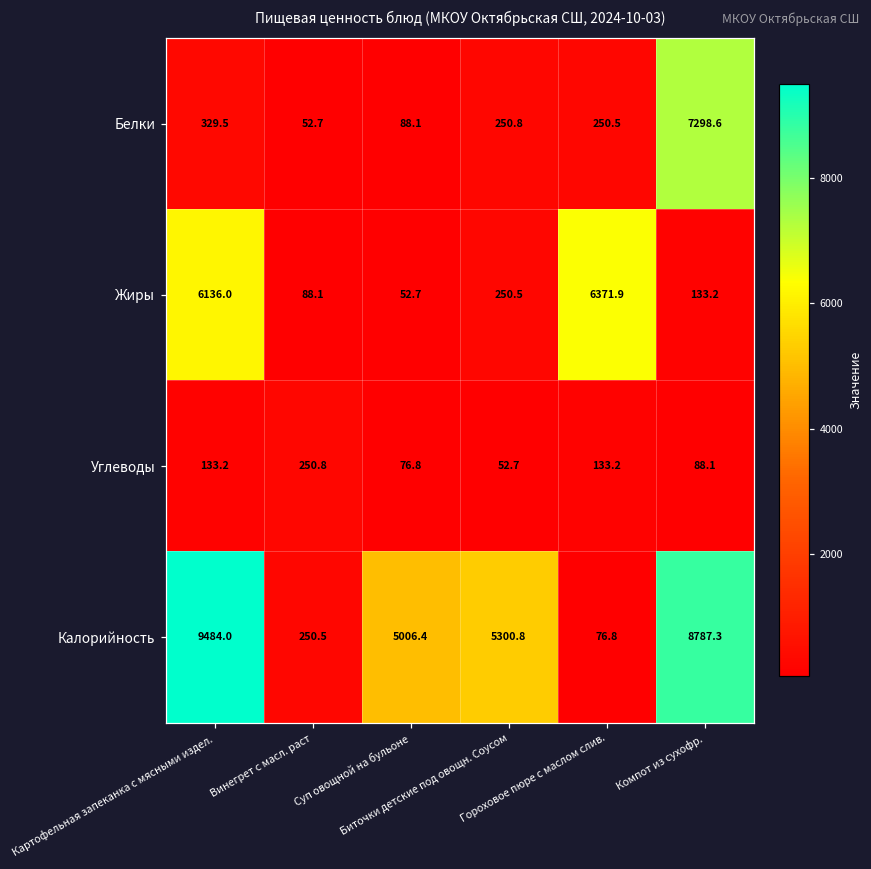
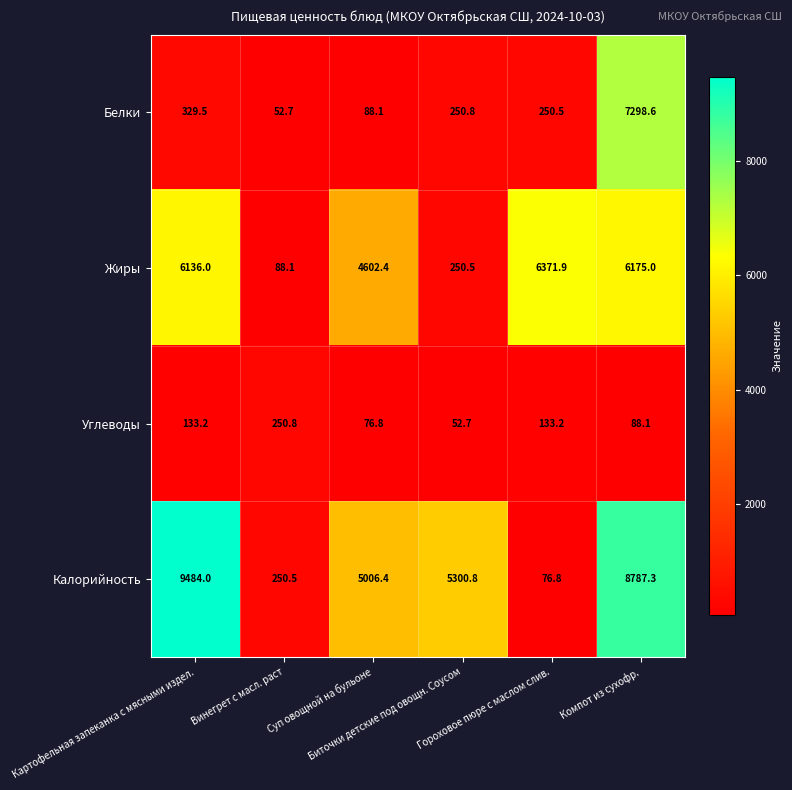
Жиры, Суп овощной на бульоне: 52.7 -> 4602.4
Жиры, Компот из сухофр.: 133.2 -> 6175.0
